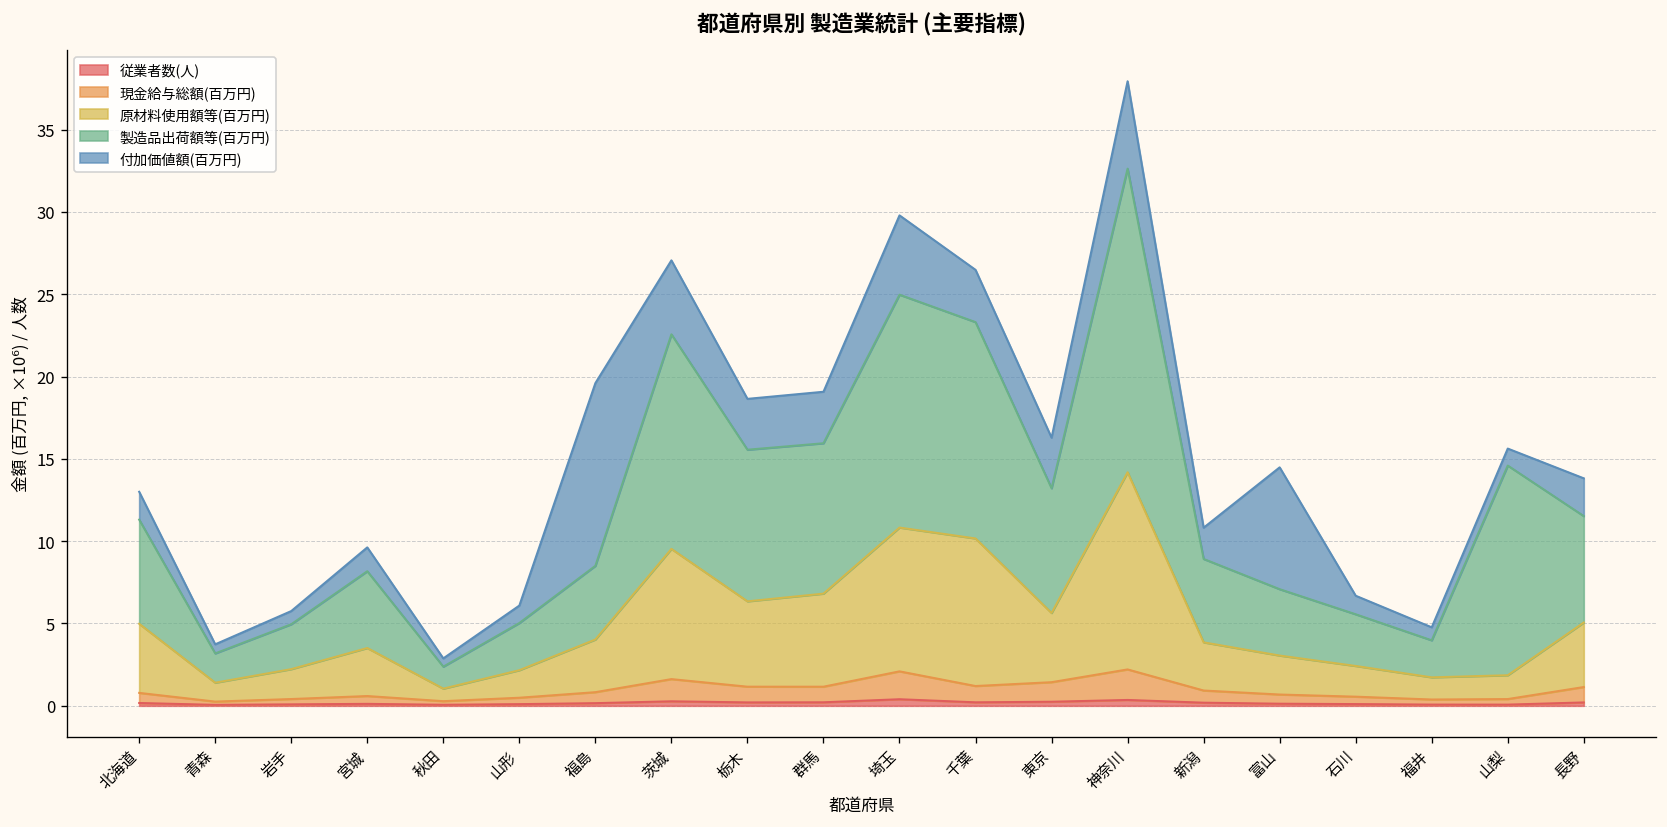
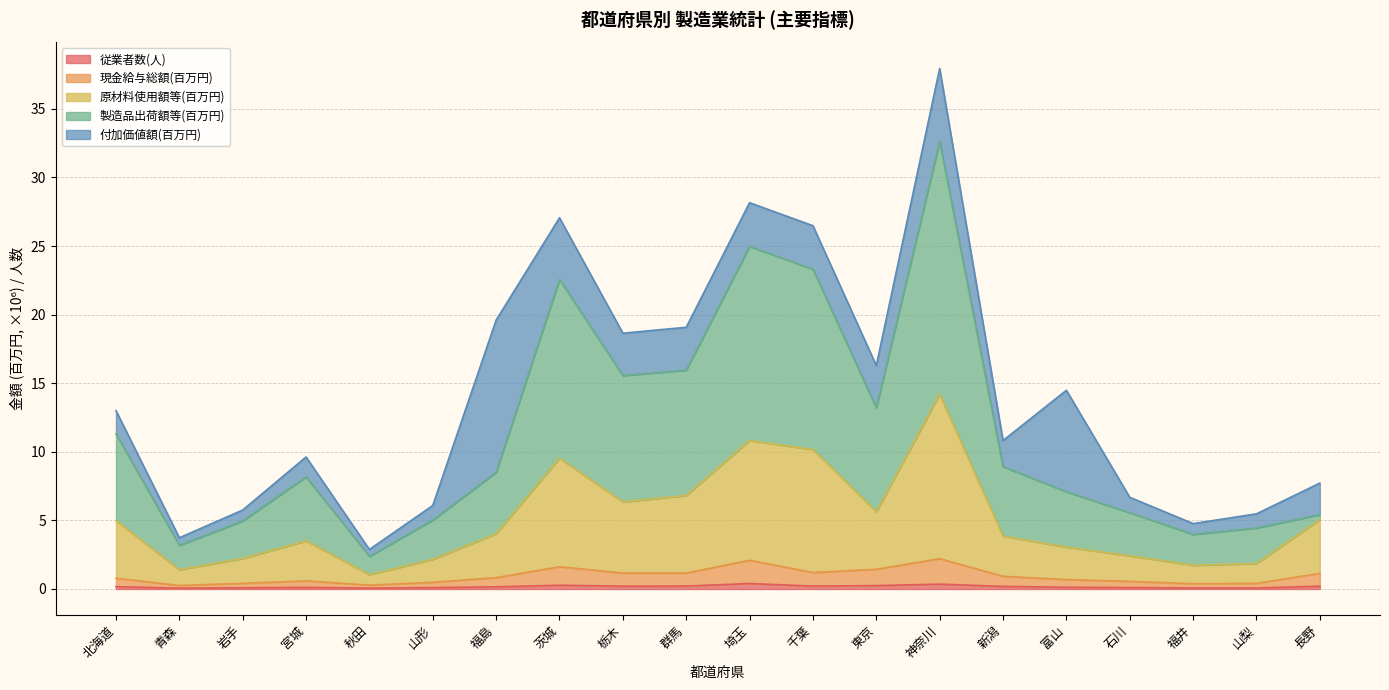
付加価値額(百万円), 埼玉: 4.8 -> 3.2
製造品出荷額等(百万円), 山梨: 12.7 -> 2.6
製造品出荷額等(百万円), 長野: 6.5 -> 0.4
